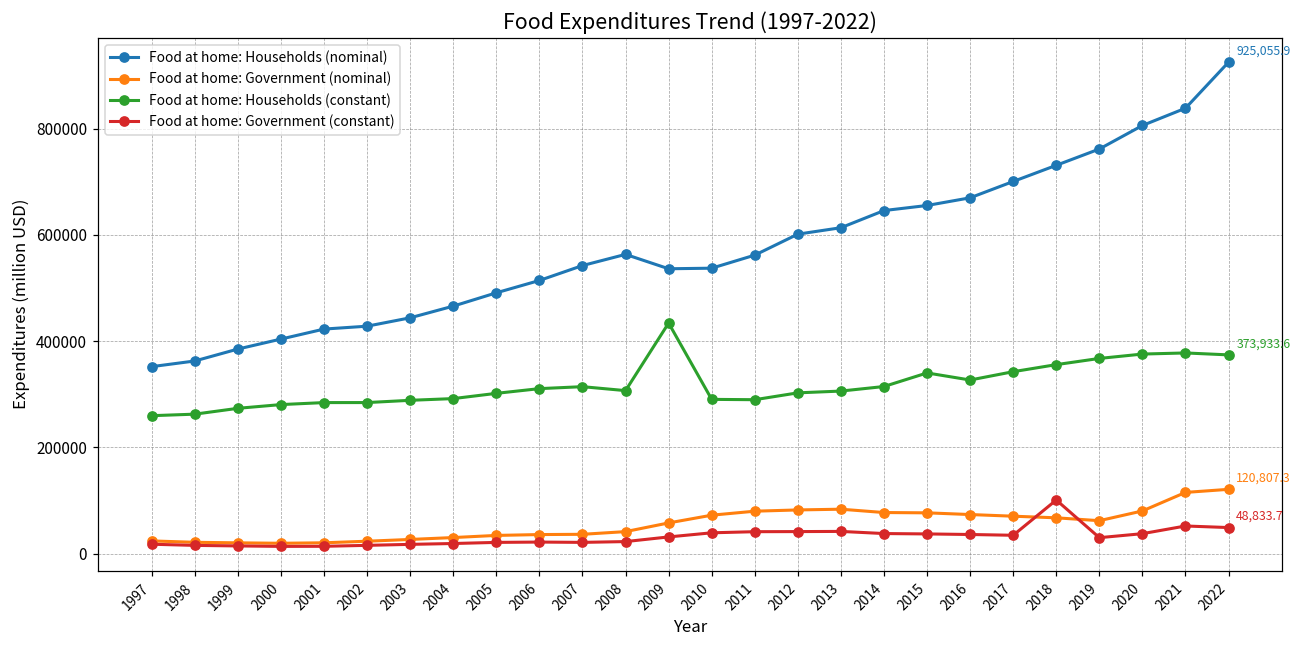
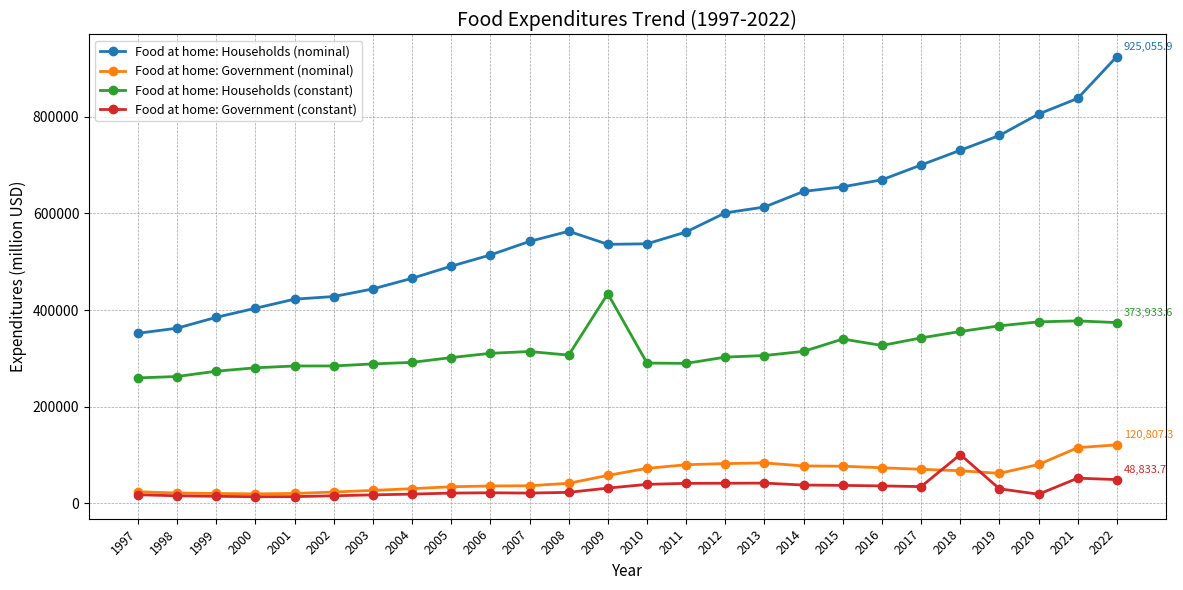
Food at home: Government (constant), 2020: 40000 -> 20000
